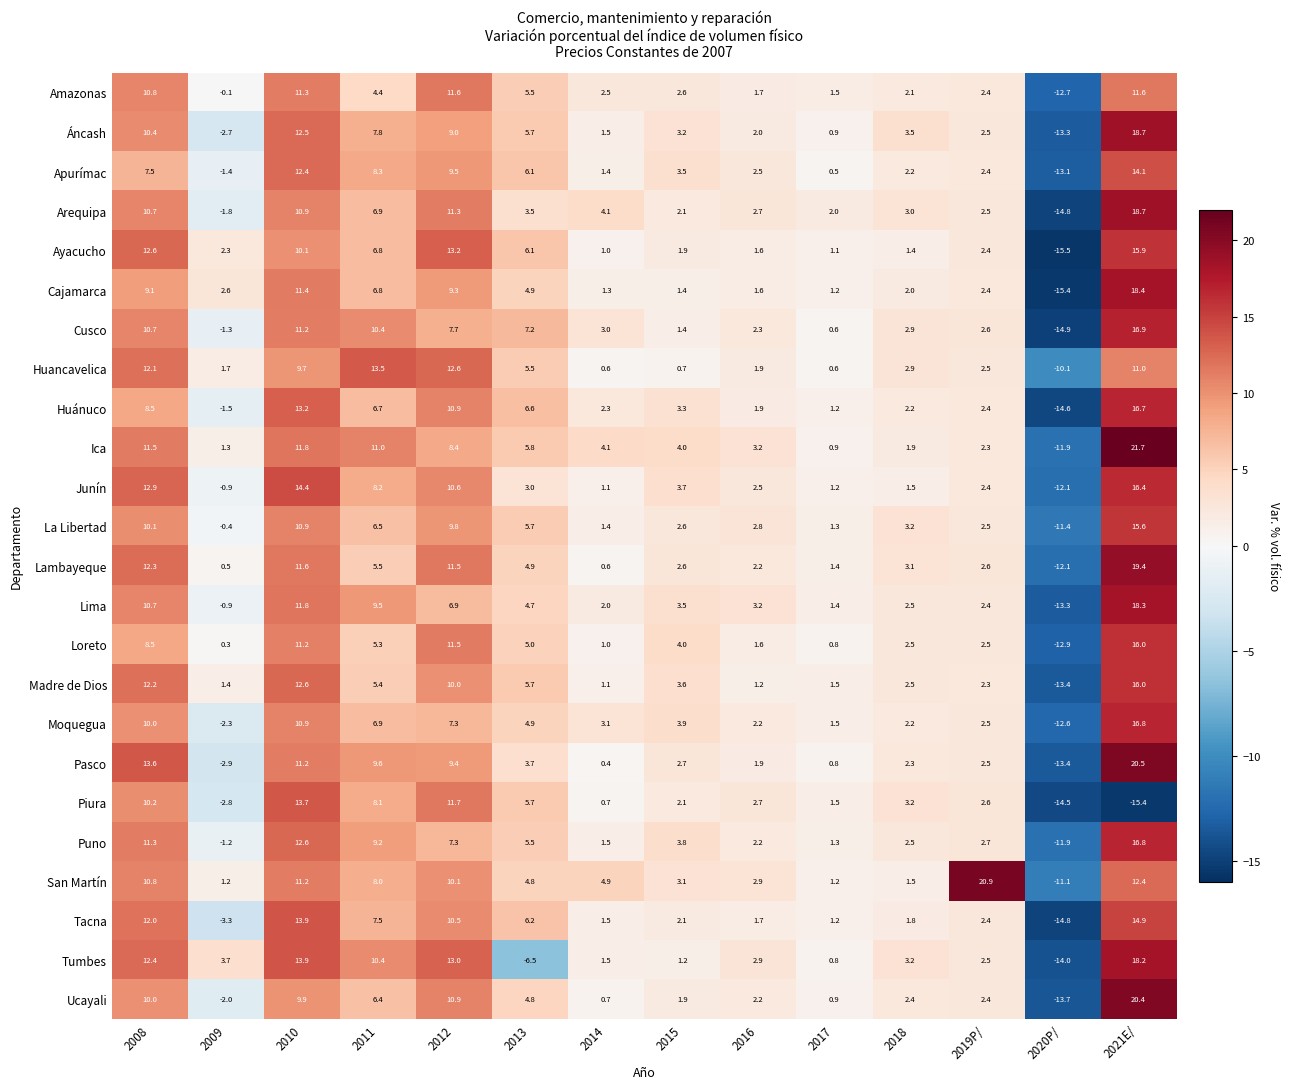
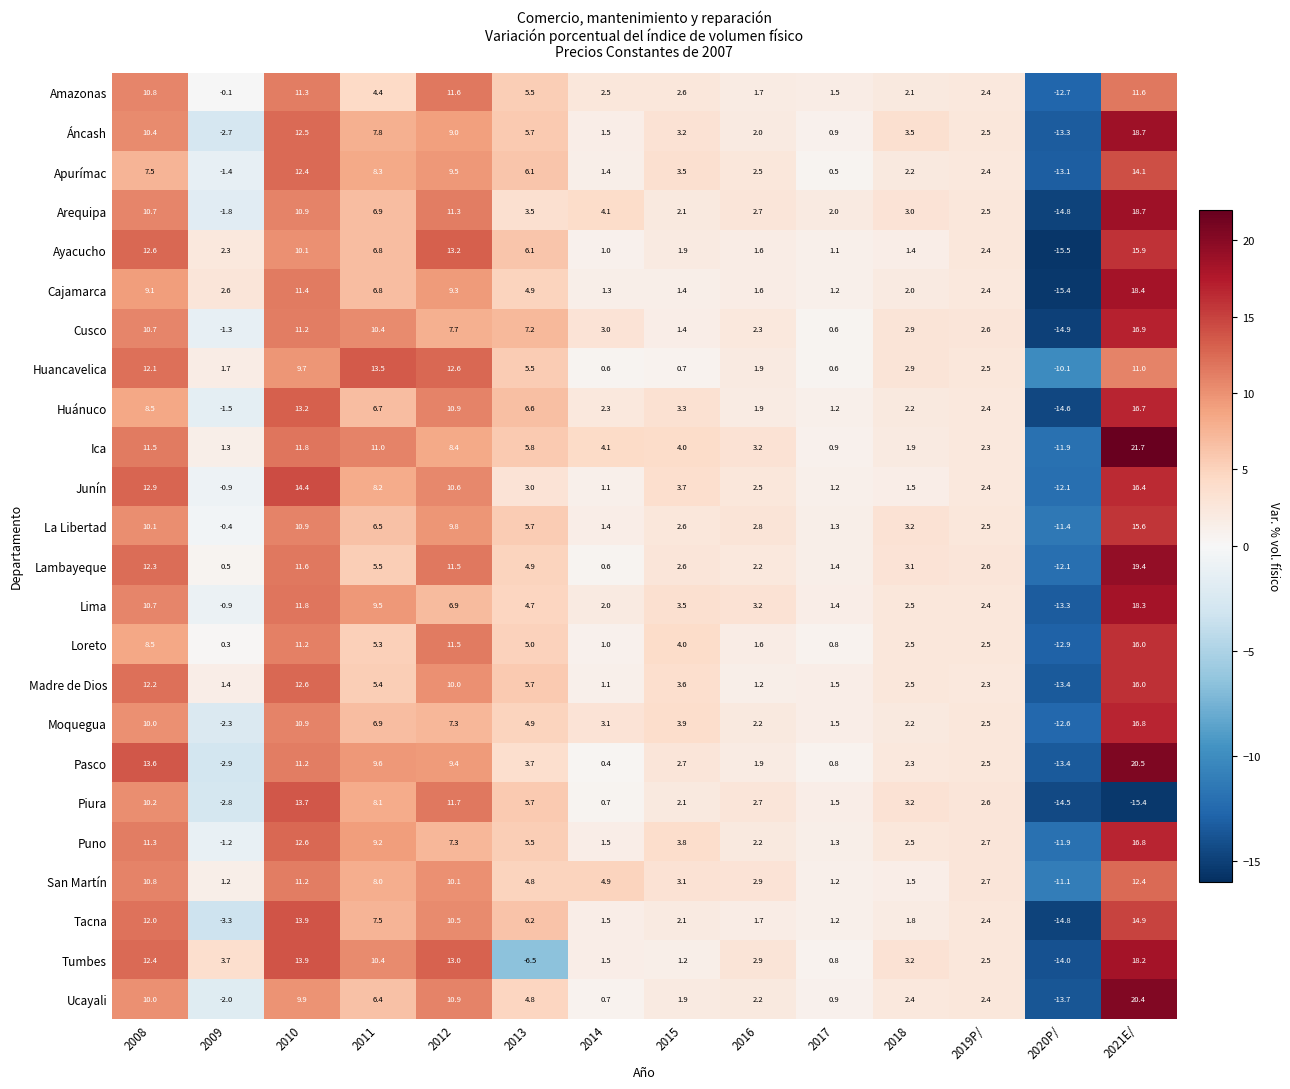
San Martín, 2019P/: 20.9 -> 2.7
